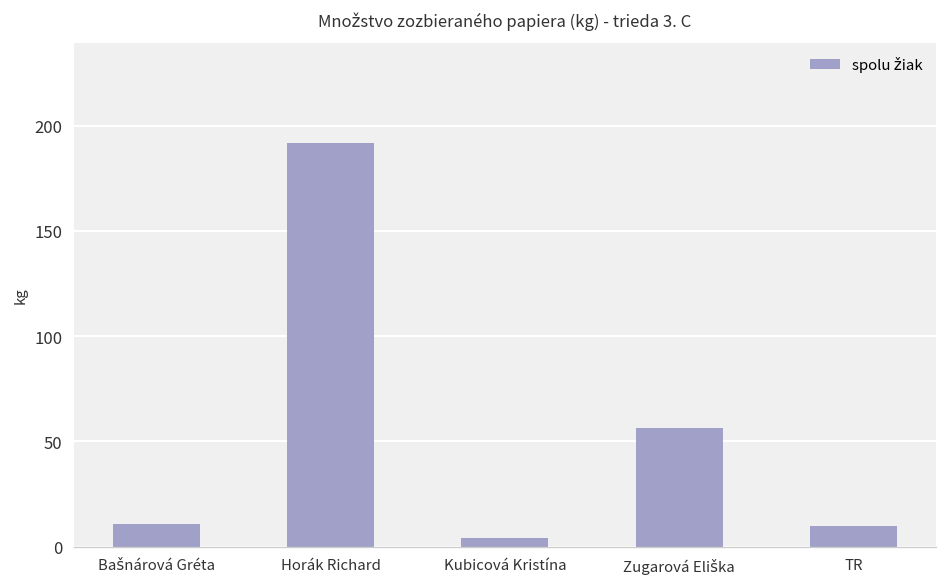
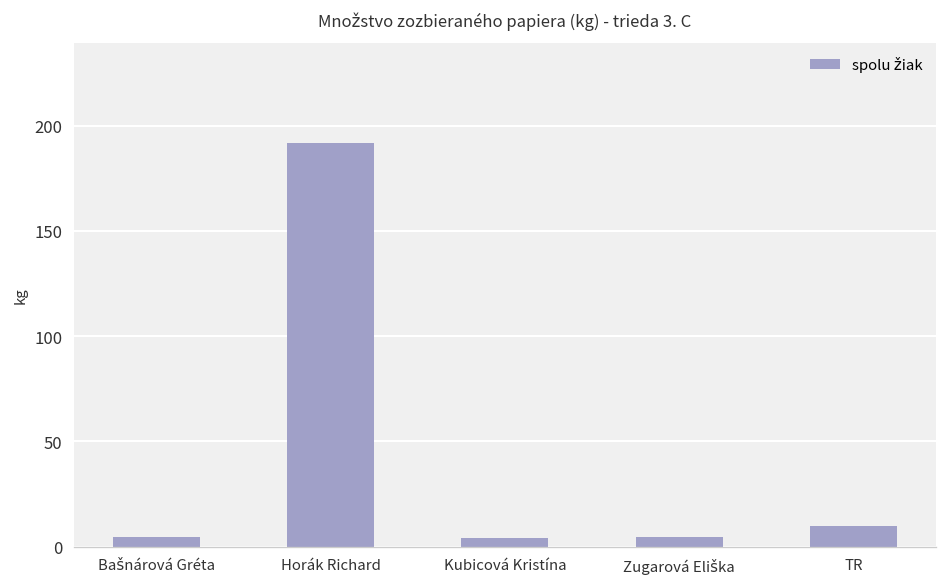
Bašnárová Gréta: 11 -> 5
Zugarová Eliška: 56 -> 5
